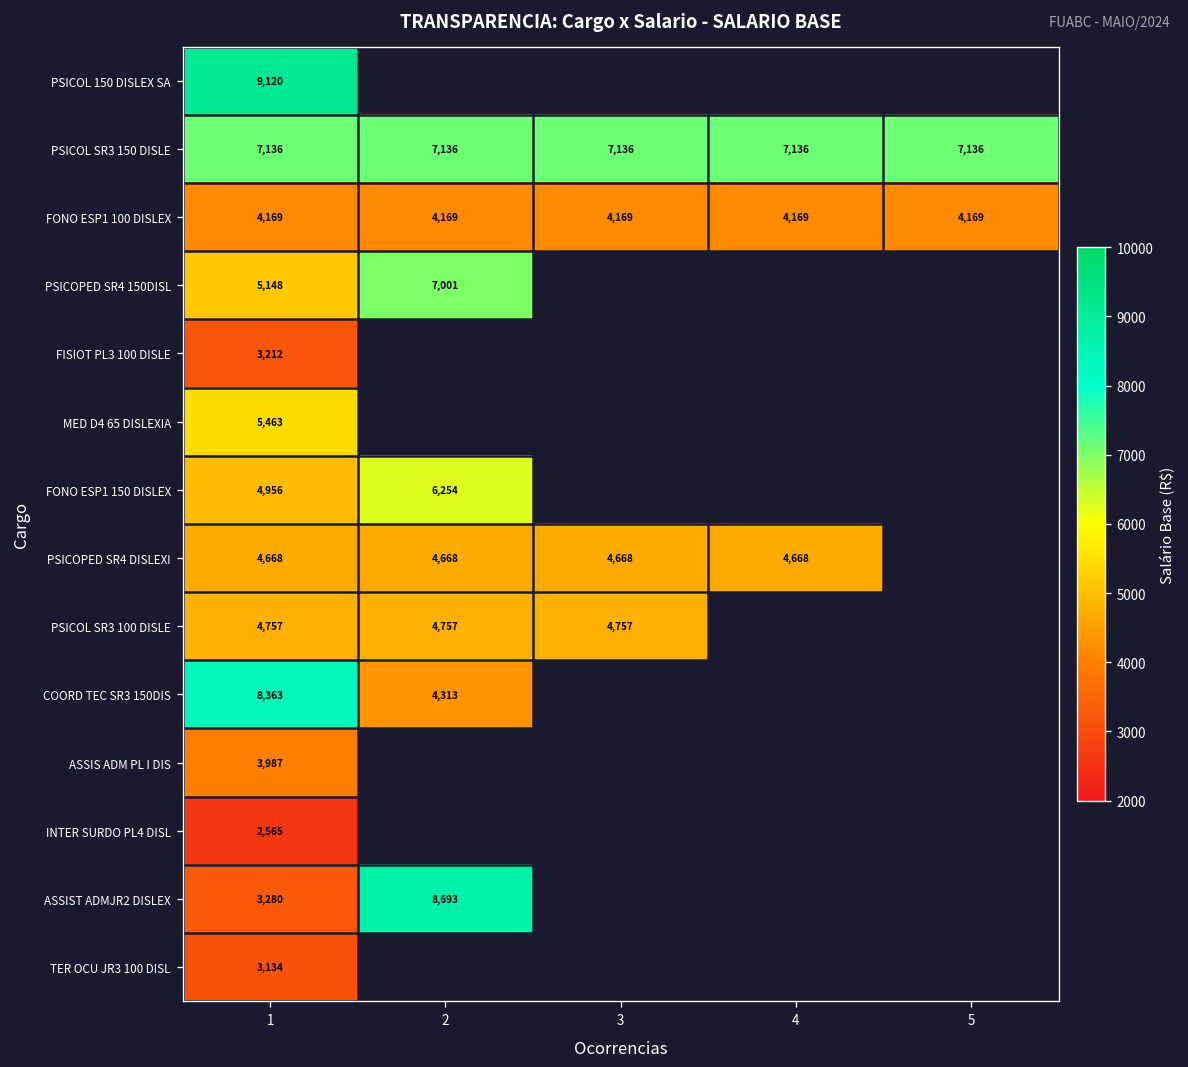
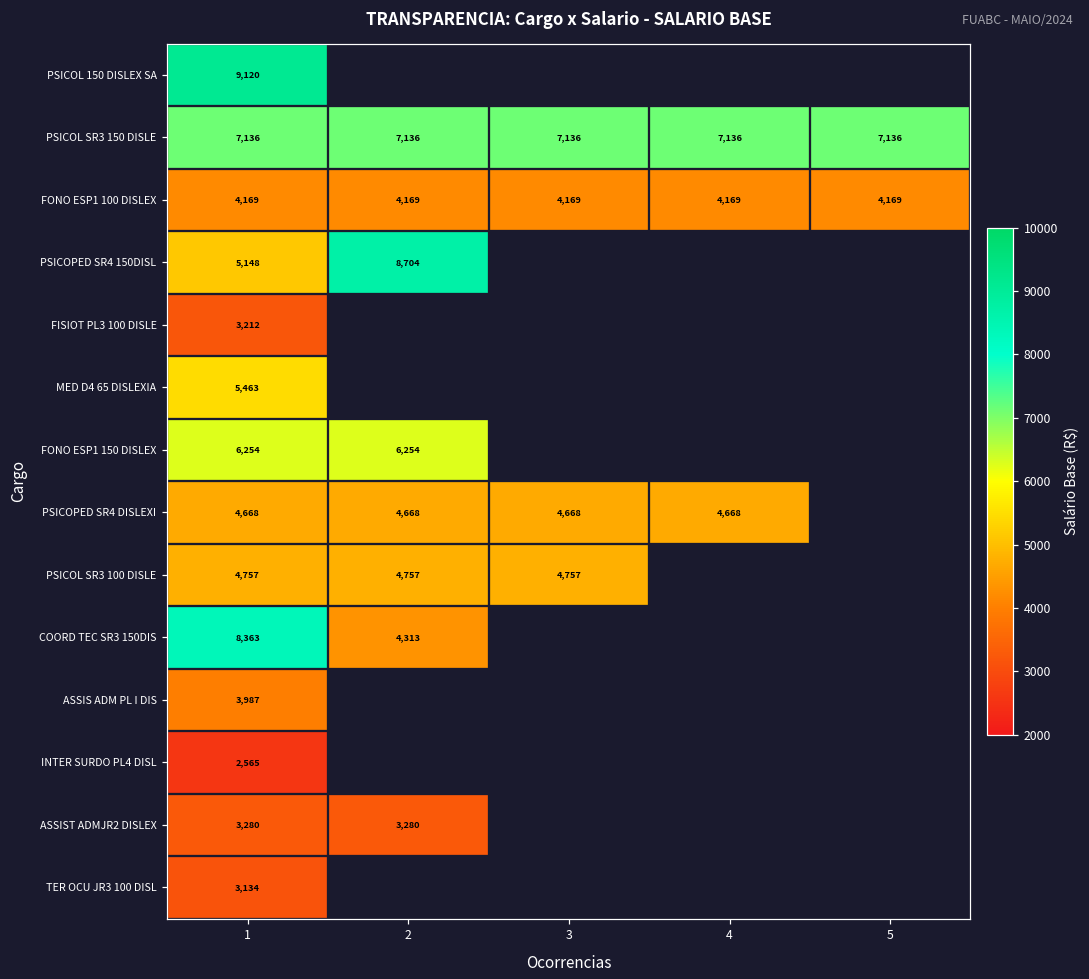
PSICOPED SR4 150DISL, 2: 7,001 -> 8,704
FONO ESP1 150 DISLEX, 1: 4,956 -> 6,254
ASSIST ADMJR2 DISLEX, 2: 8,693 -> 3,280
